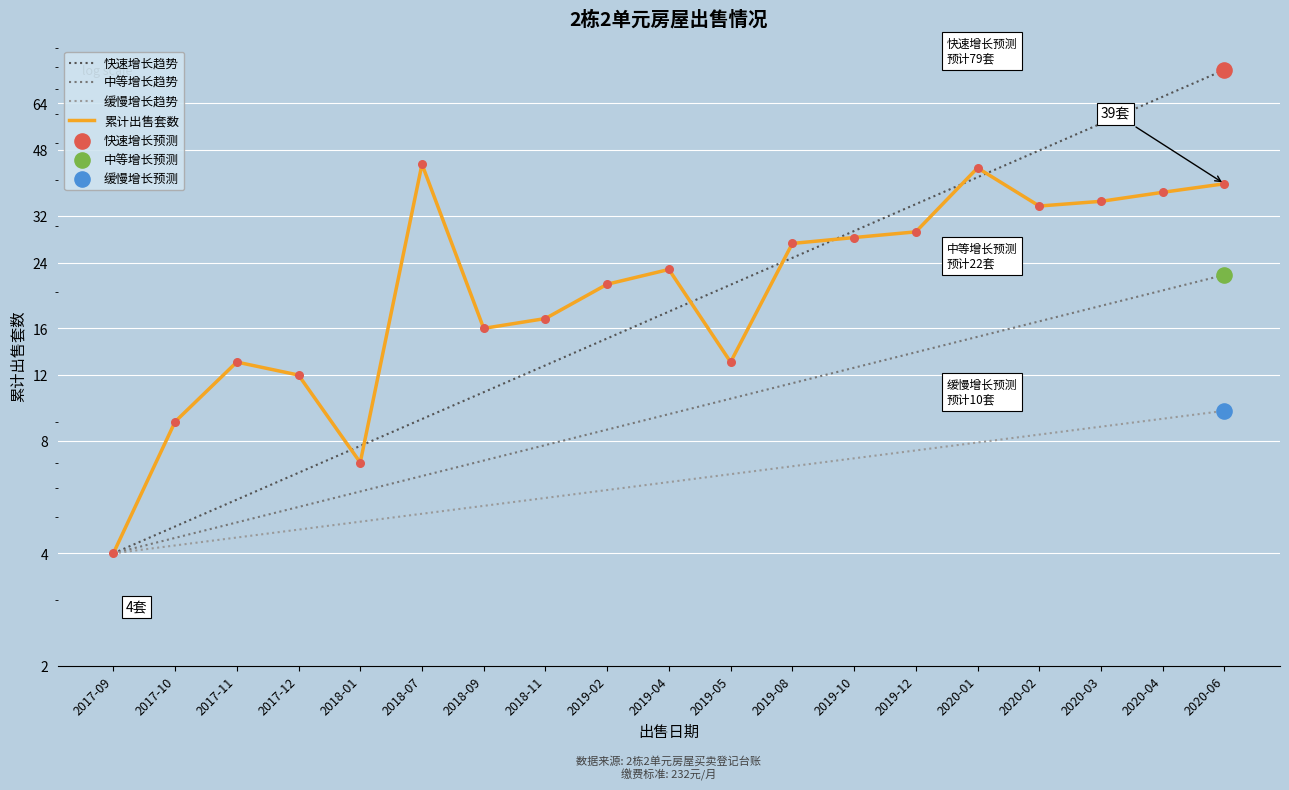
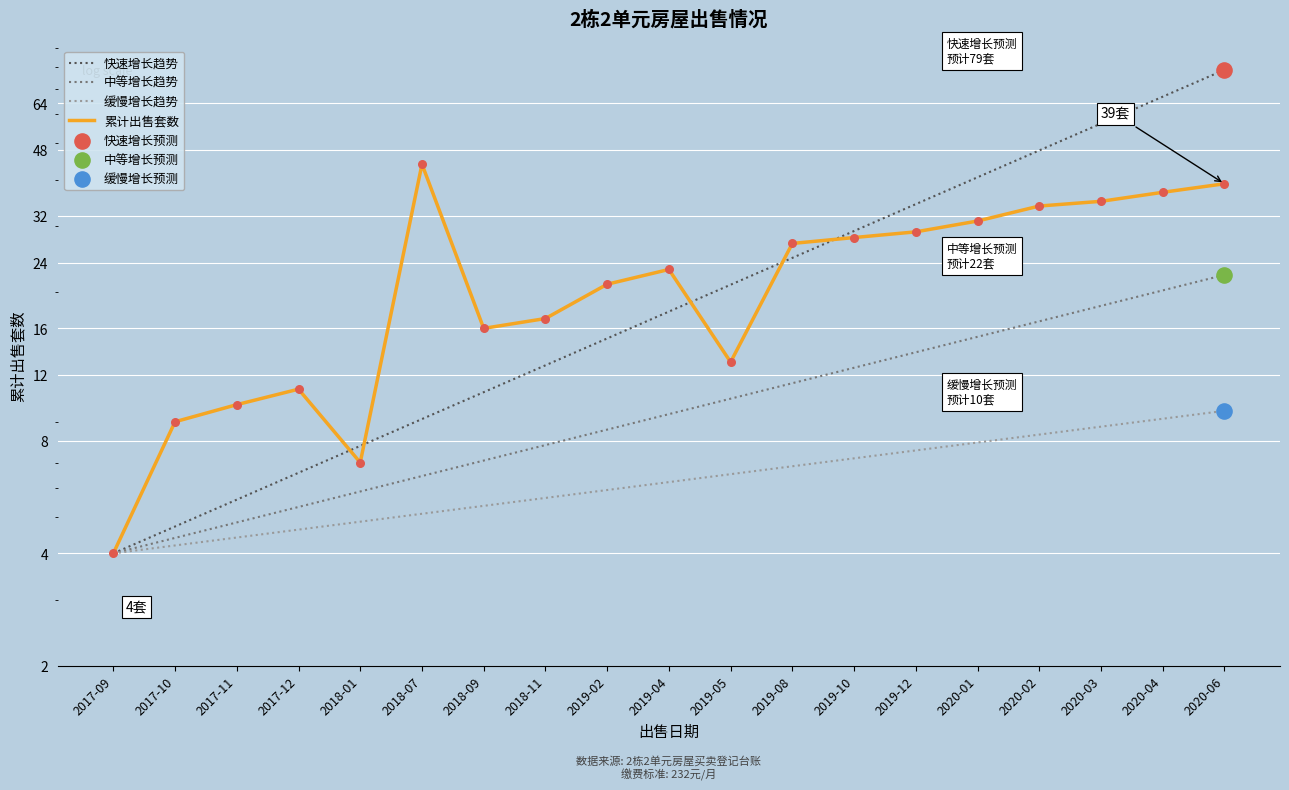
累计出售套数, 2017-11: 13 -> 10
累计出售套数, 2017-12: 12 -> 11
累计出售套数, 2020-01: 43 -> 31
